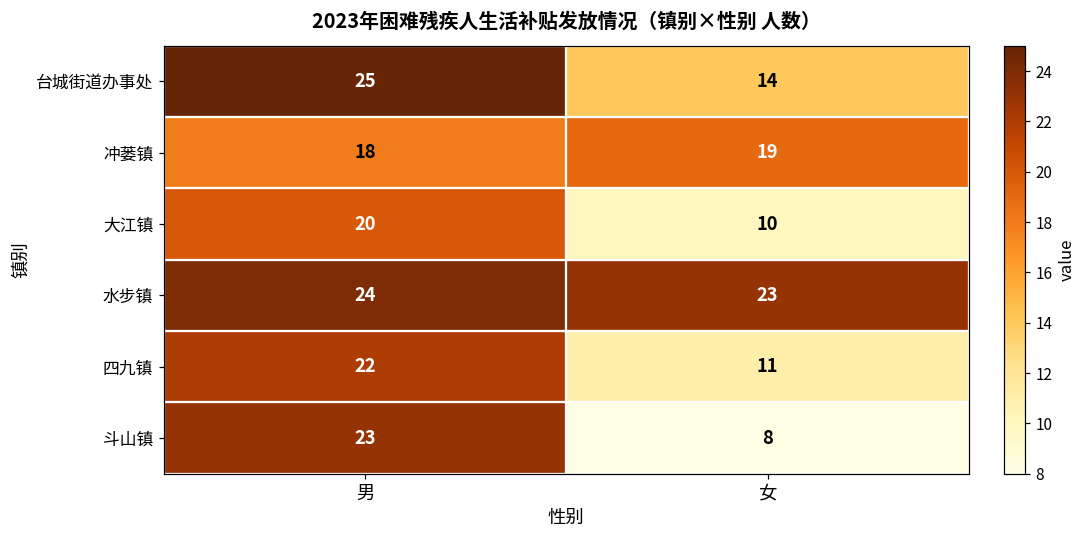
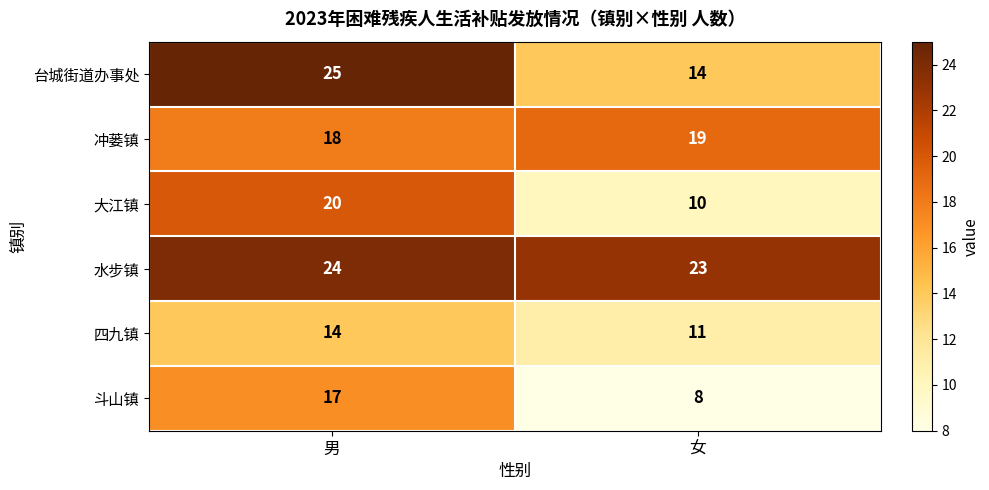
四九镇, 男: 22 -> 14
斗山镇, 男: 23 -> 17
